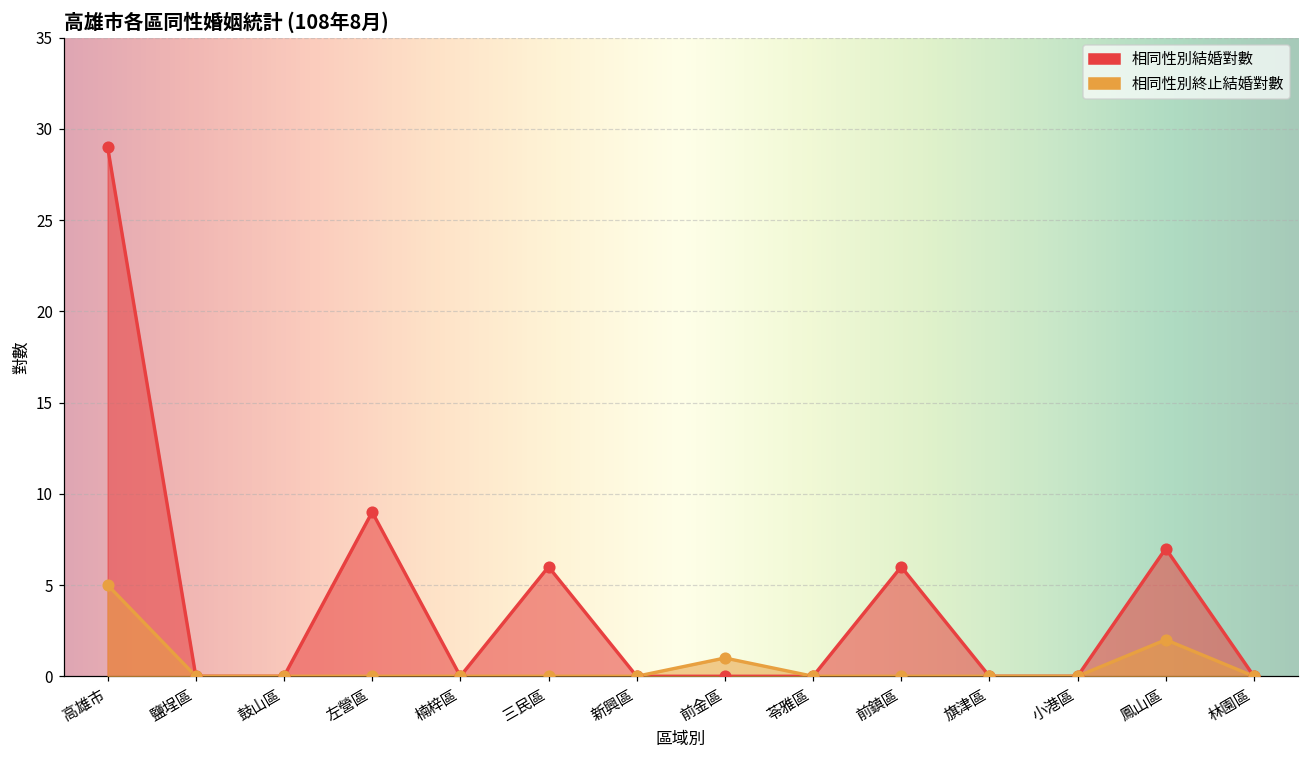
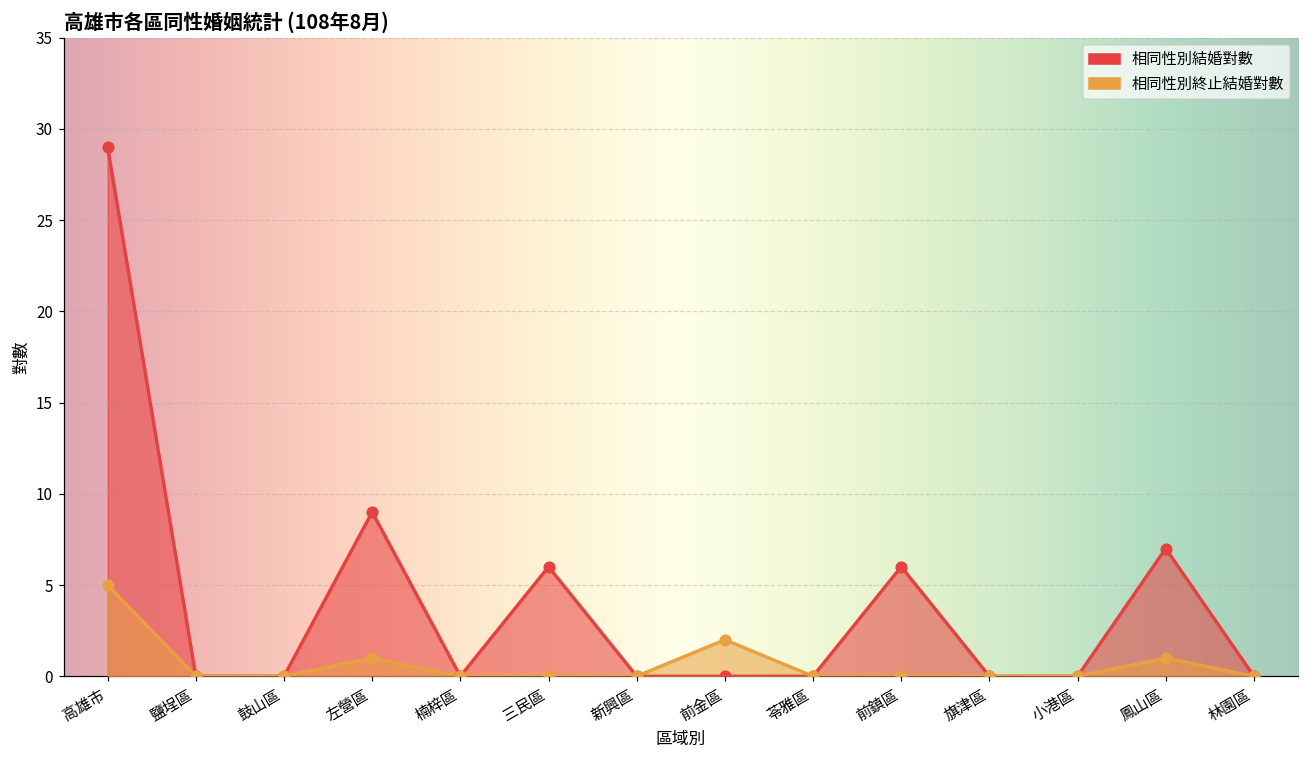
相同性別終止結婚對數, 左營區: 0 -> 1
相同性別終止結婚對數, 前金區: 1 -> 2
相同性別終止結婚對數, 鳳山區: 2 -> 1
